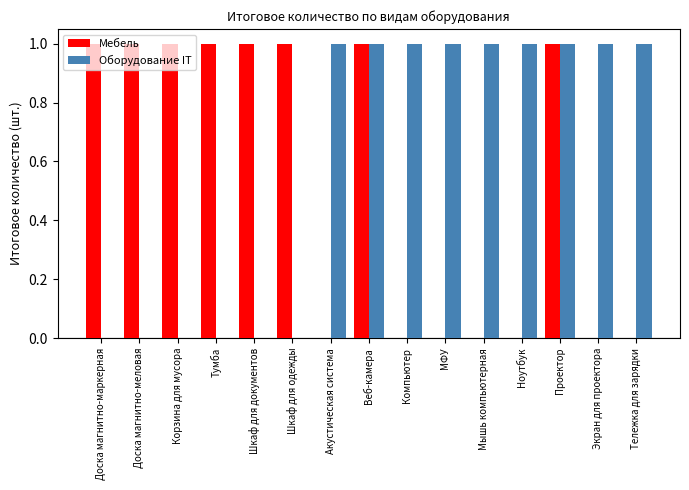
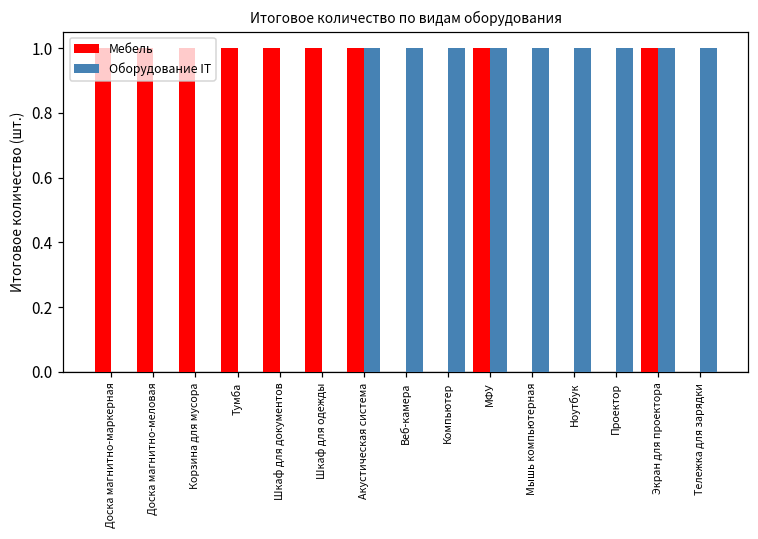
Мебель, Акустическая система: 0 -> 1
Мебель, Веб-камера: 1 -> 0
Мебель, МФУ: 0 -> 1
Мебель, Проектор: 1 -> 0
Мебель, Экран для проектора: 0 -> 1
